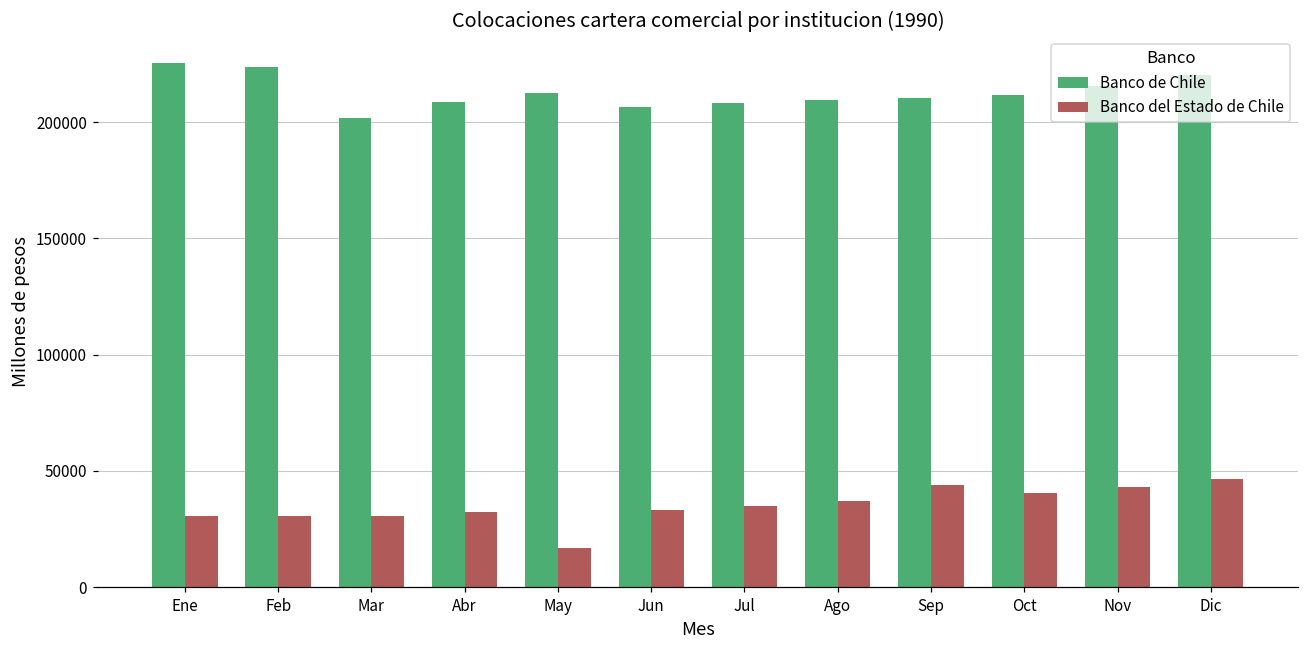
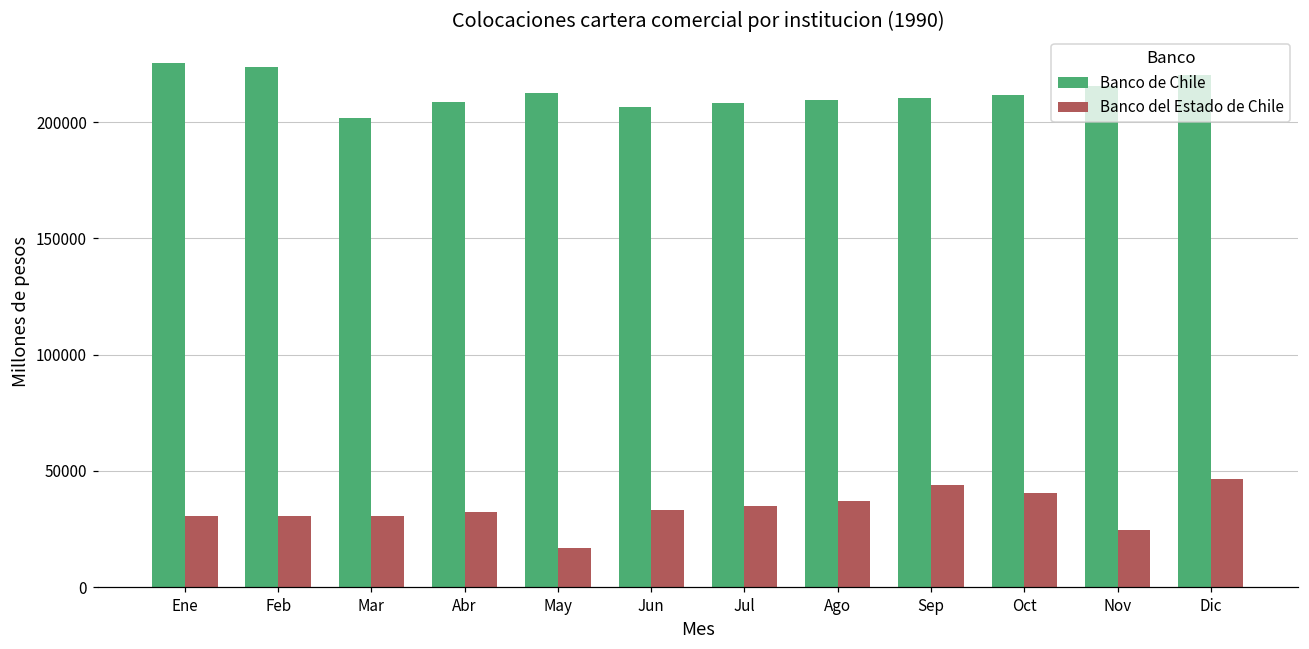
Banco del Estado de Chile, Nov: 43000 -> 25000
